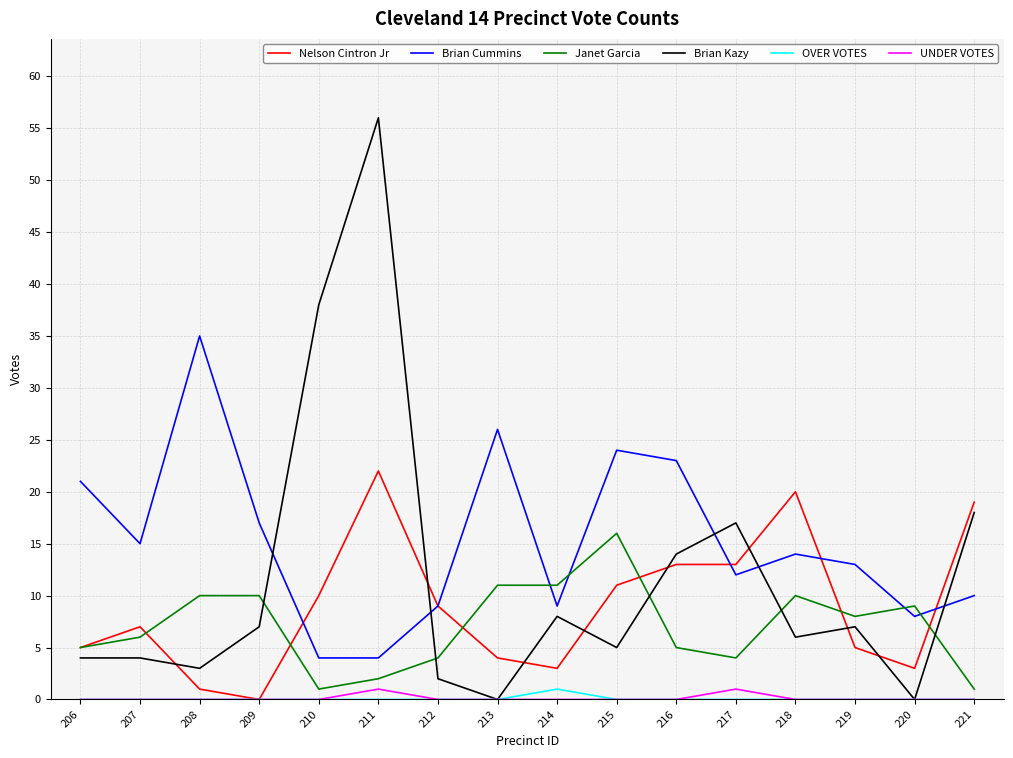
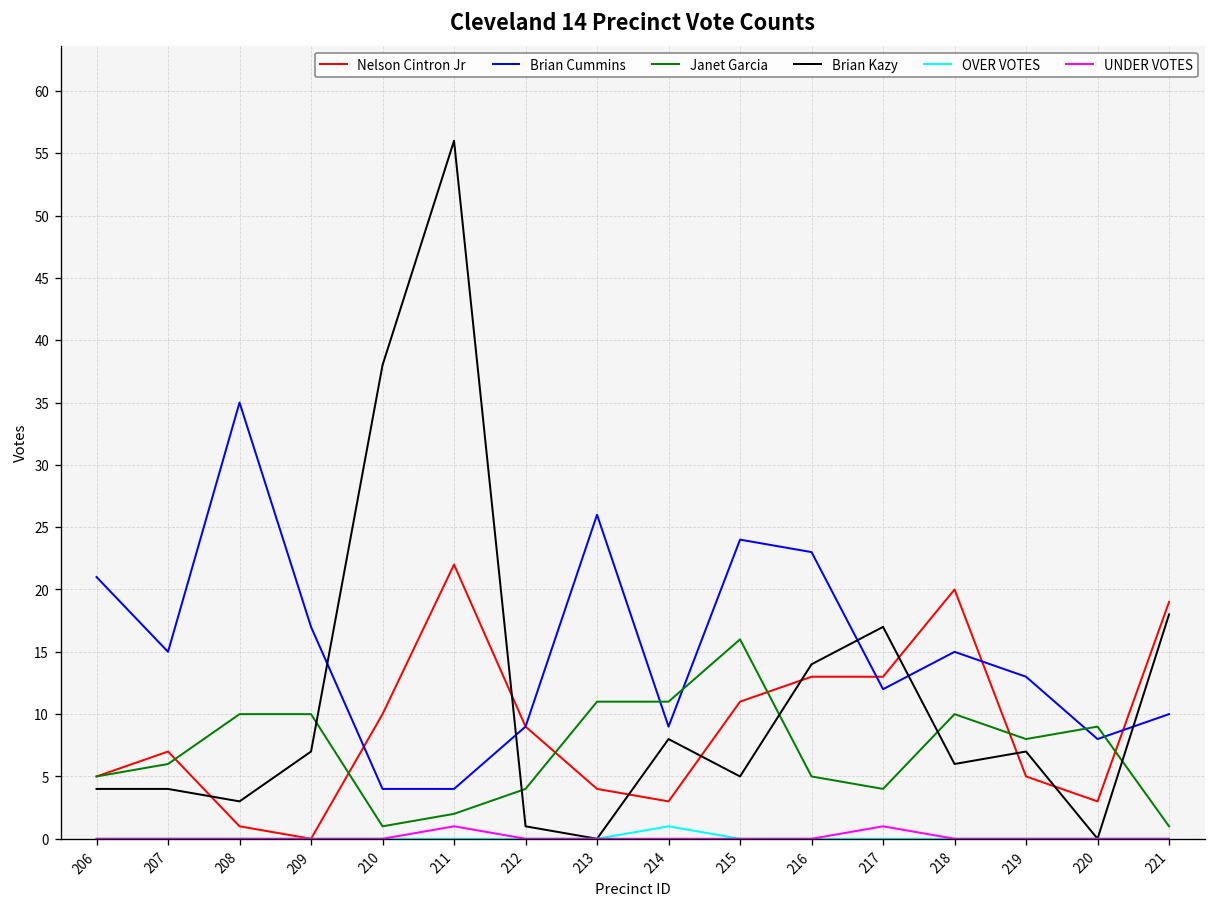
Brian Kazy, 212: 2 -> 1
Brian Cummins, 218: 14 -> 15
